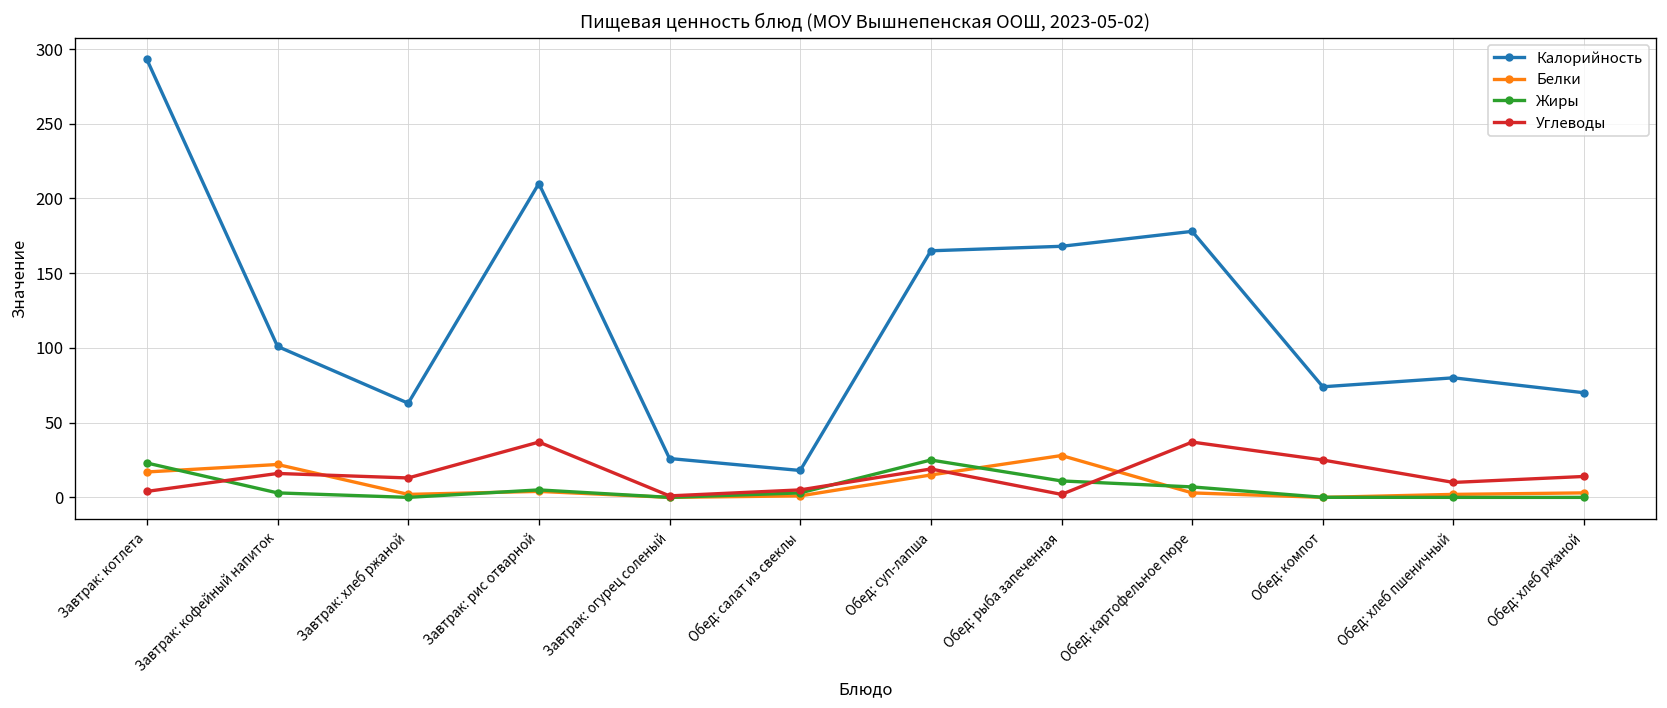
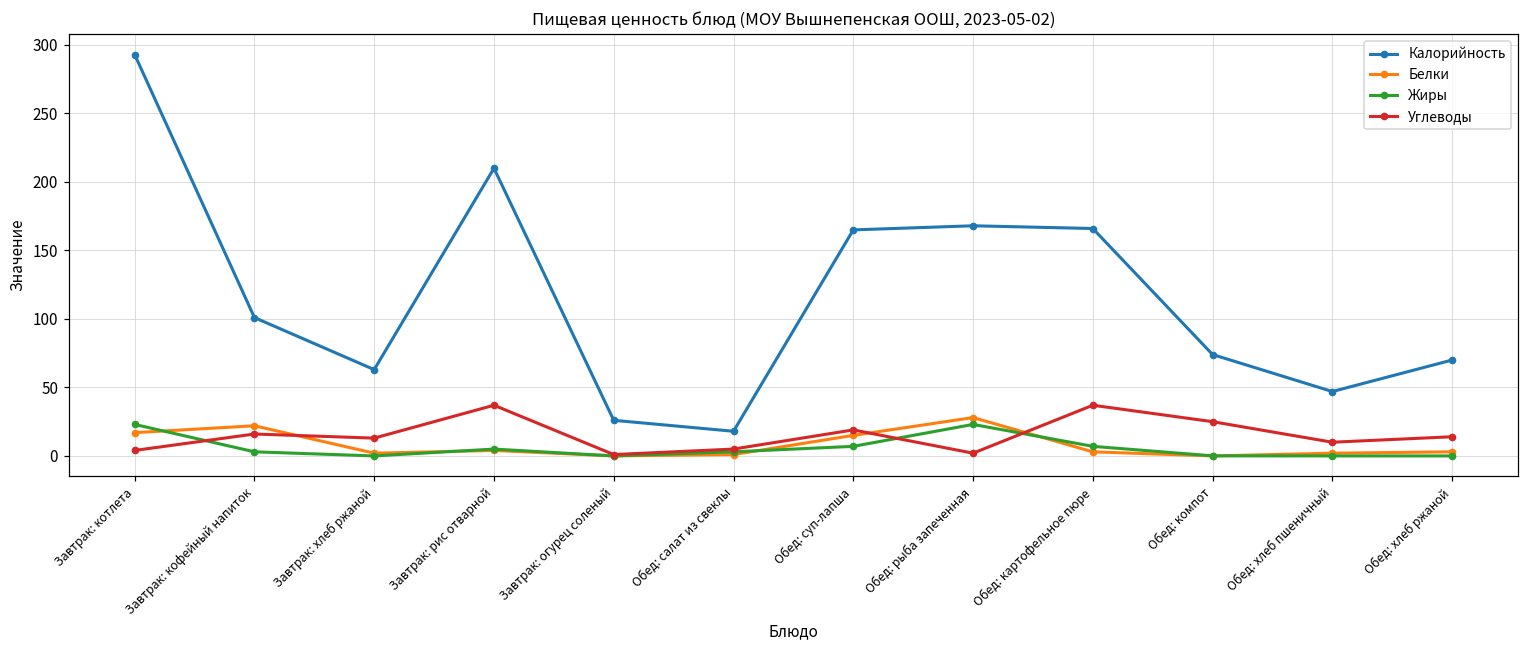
Жиры, Обед: суп-лапша: 25 -> 7
Жиры, Обед: рыба запеченная: 11 -> 23
Калорийность, Обед: картофельное пюре: 178 -> 166
Калорийность, Обед: хлеб пшеничный: 80 -> 47
